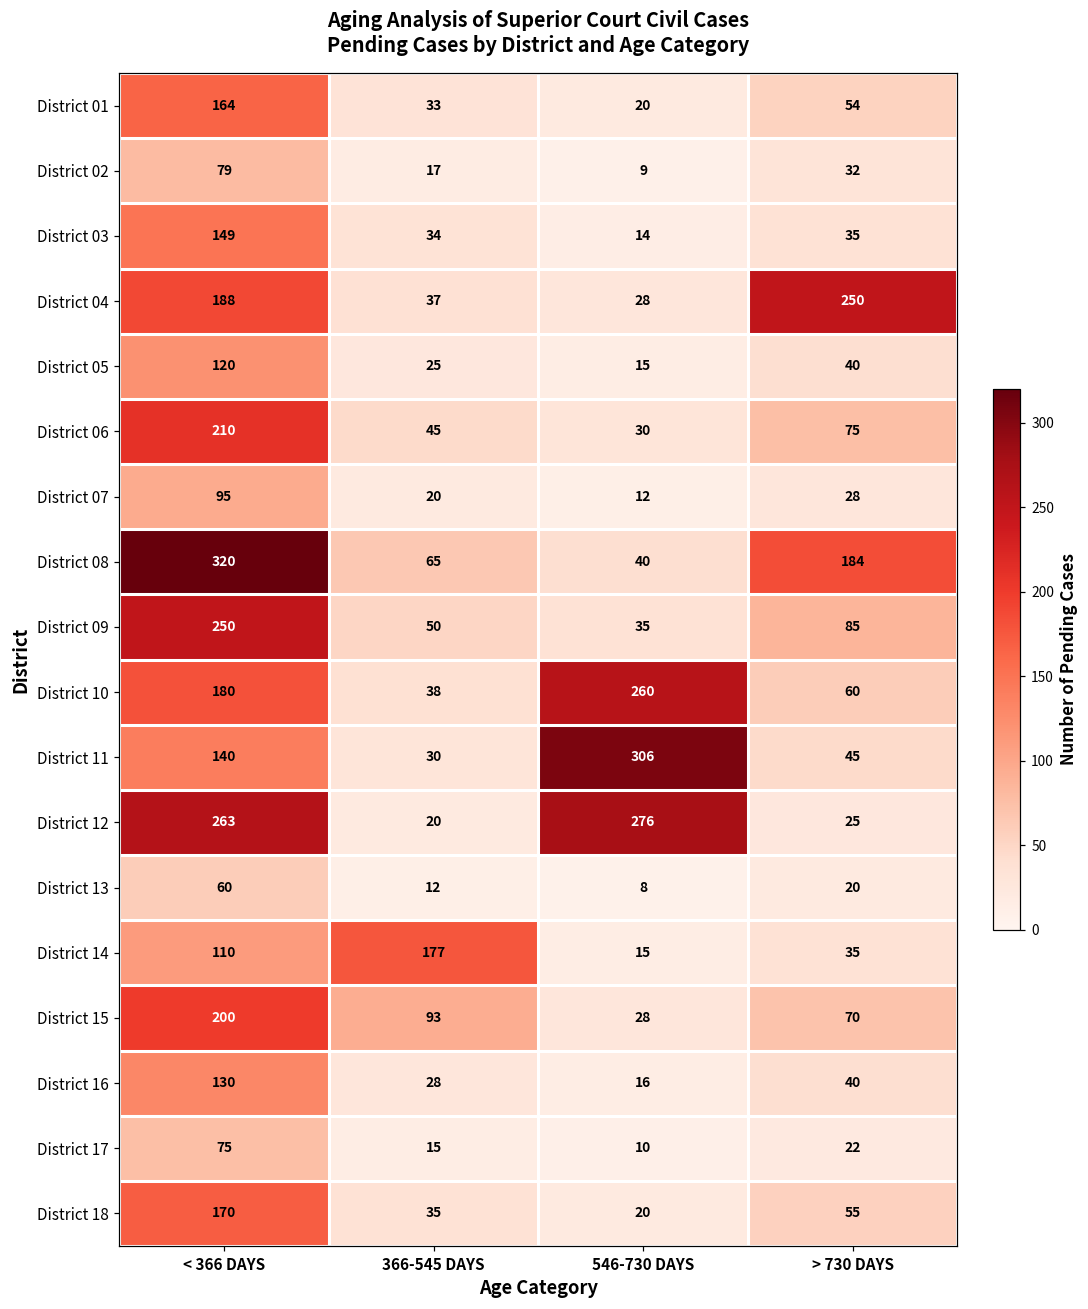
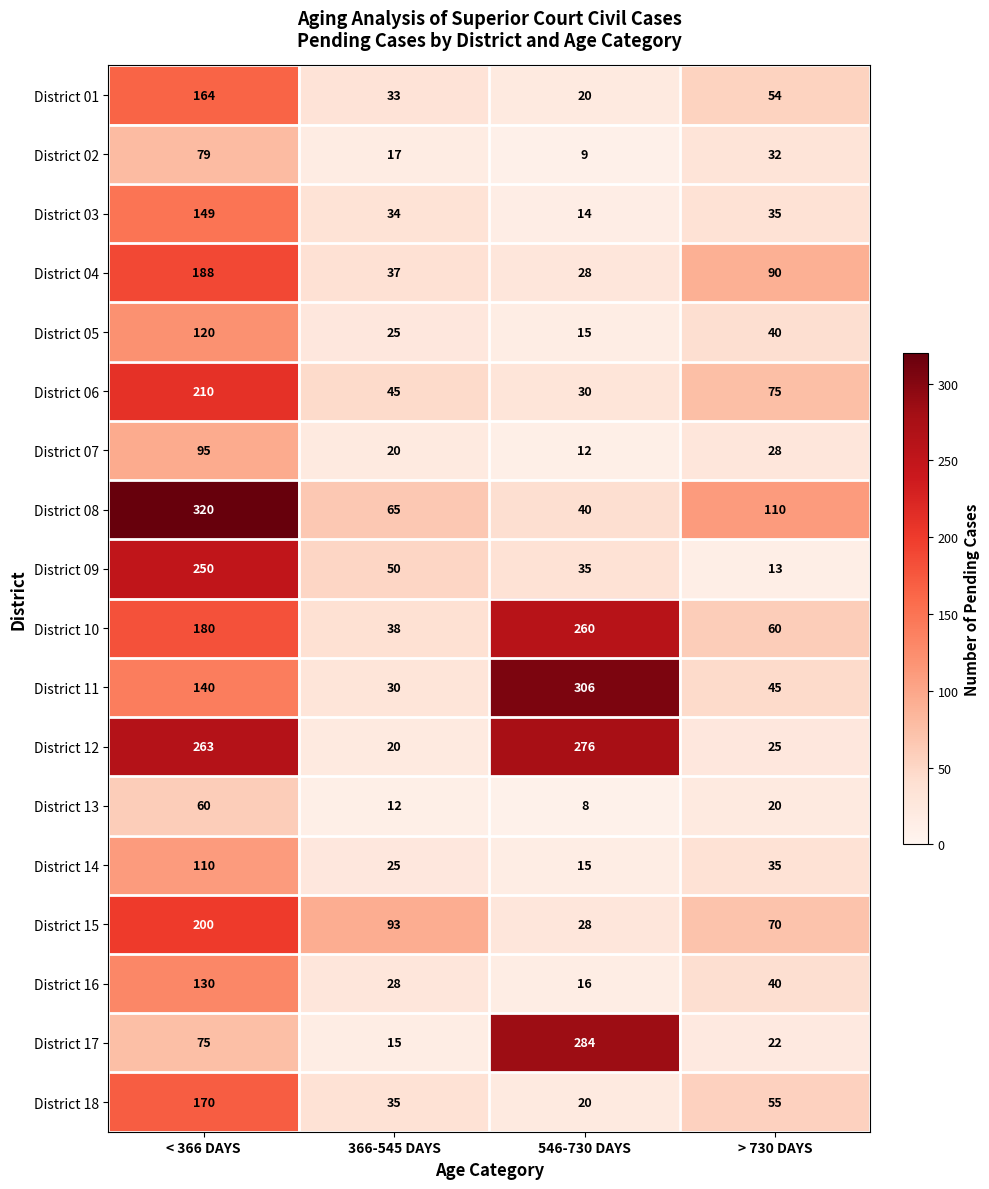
District 04, > 730 DAYS: 250 -> 90
District 08, > 730 DAYS: 184 -> 110
District 09, > 730 DAYS: 85 -> 13
District 14, 366-545 DAYS: 177 -> 25
District 17, 546-730 DAYS: 10 -> 284
